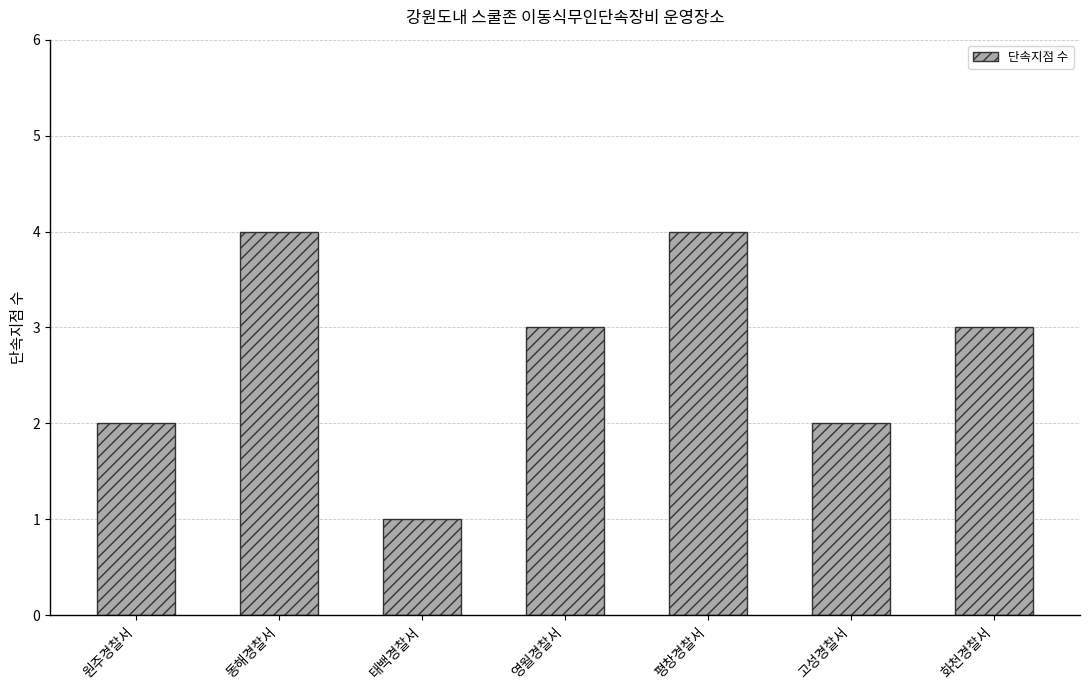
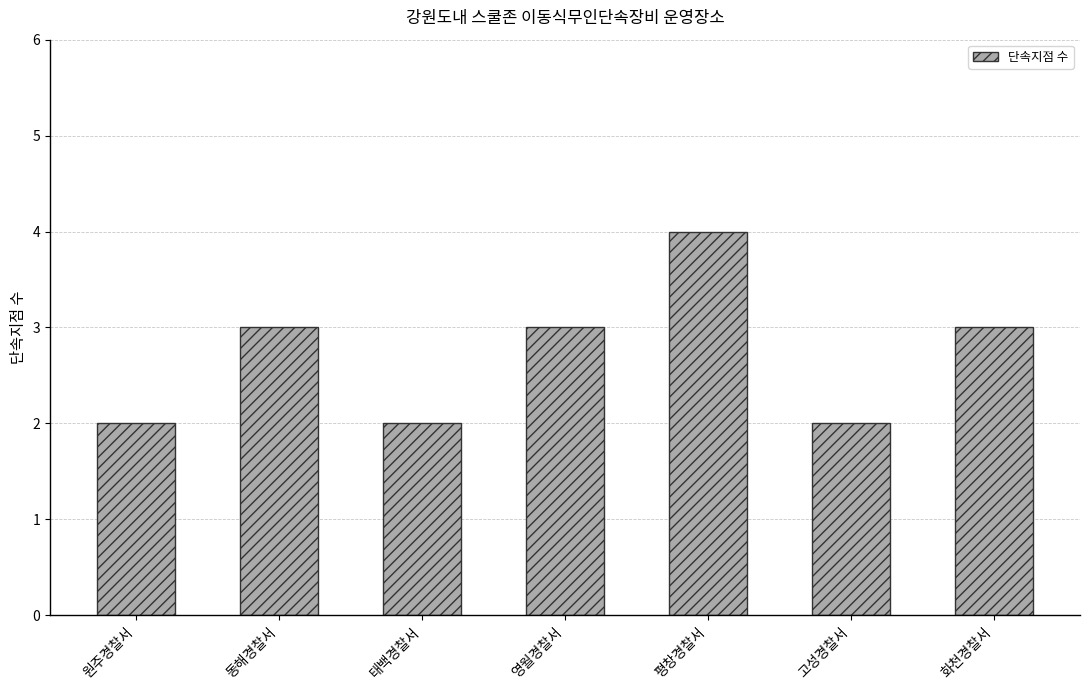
동해경찰서: 4 -> 3
태백경찰서: 1 -> 2
